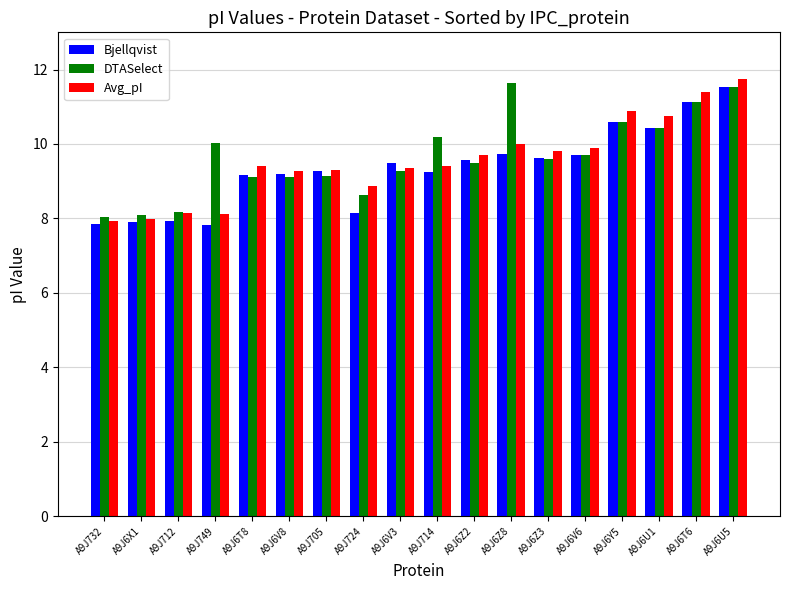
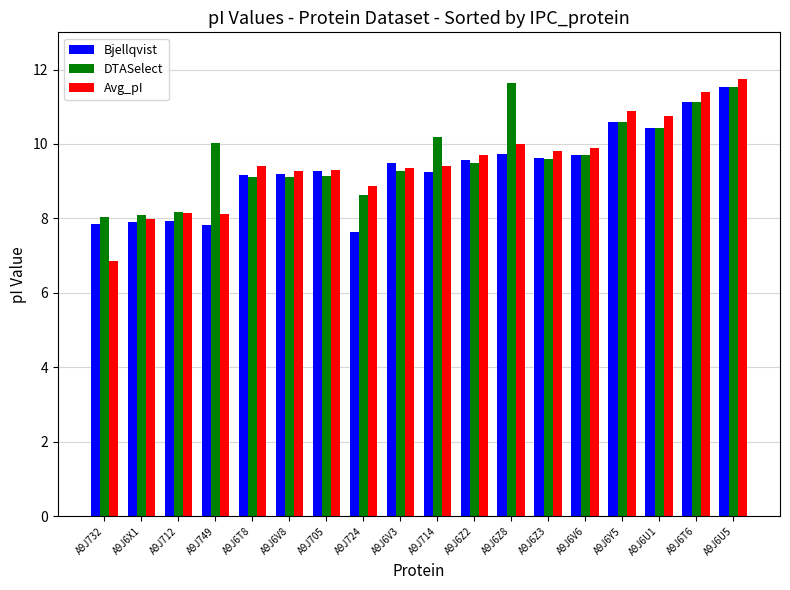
Avg_pI, A9J732: 7.9 -> 6.9
Bjellqvist, A9J724: 8.2 -> 7.6
